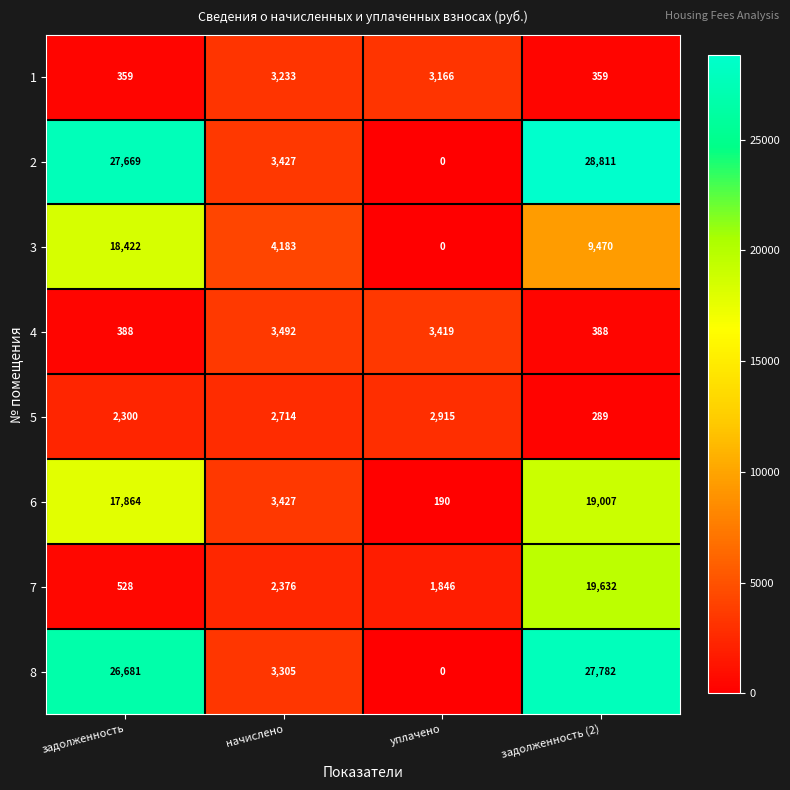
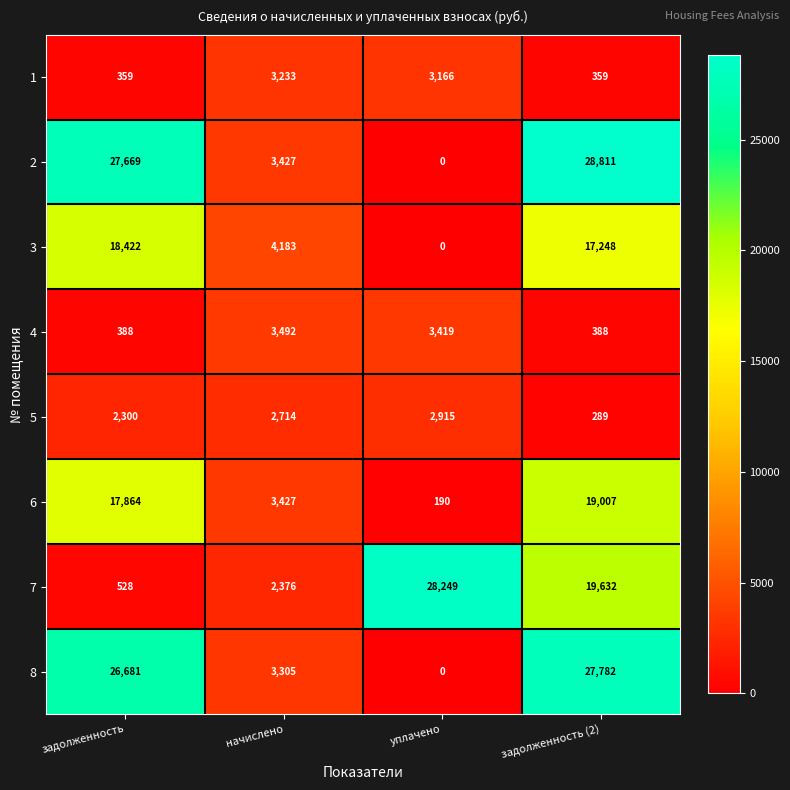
3, задолженность (2): 9,470 -> 17,248
7, уплачено: 1,846 -> 28,249
